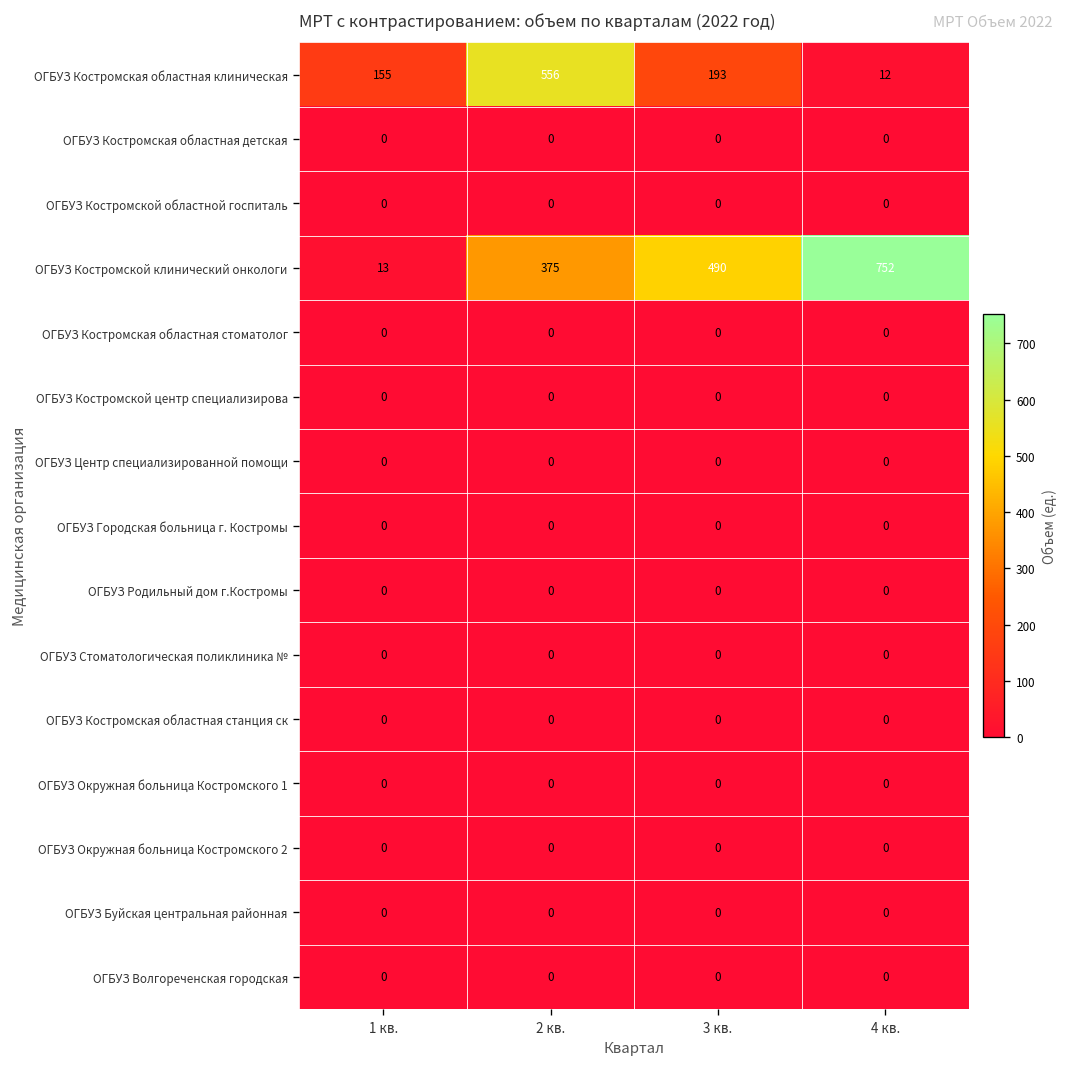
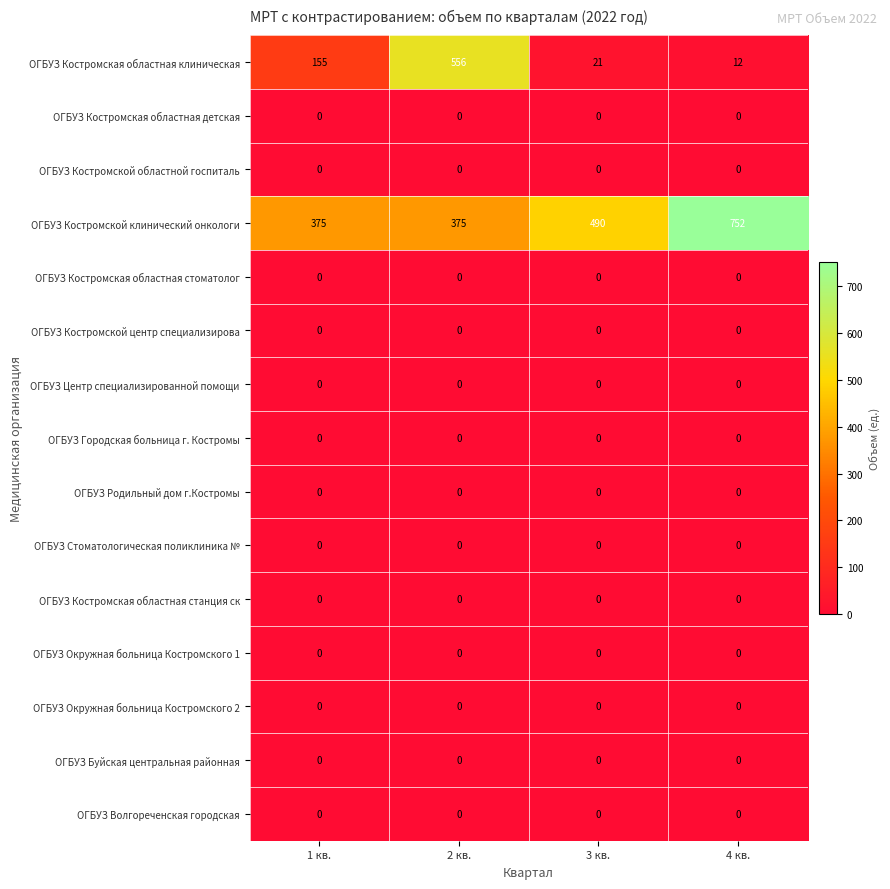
ОГБУЗ Костромская областная клиническая, 3 кв.: 193 -> 21
ОГБУЗ Костромской клинический онкологи, 1 кв.: 13 -> 375
